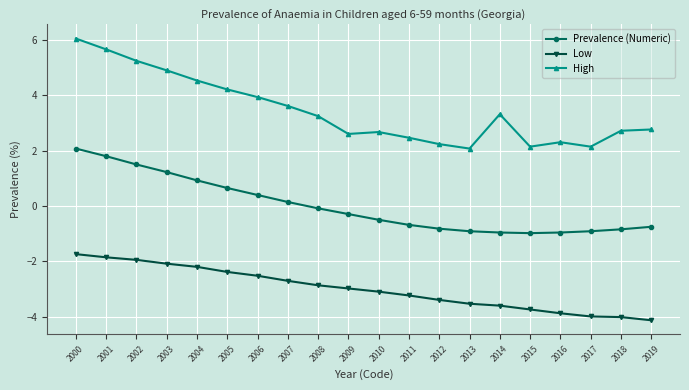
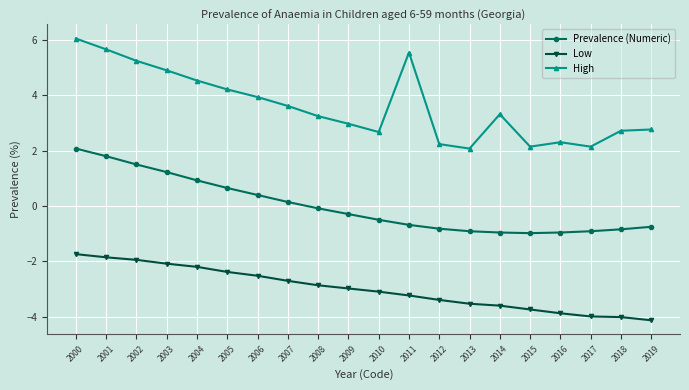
High, 2009: 2.6 -> 3.0
High, 2011: 2.5 -> 5.5
